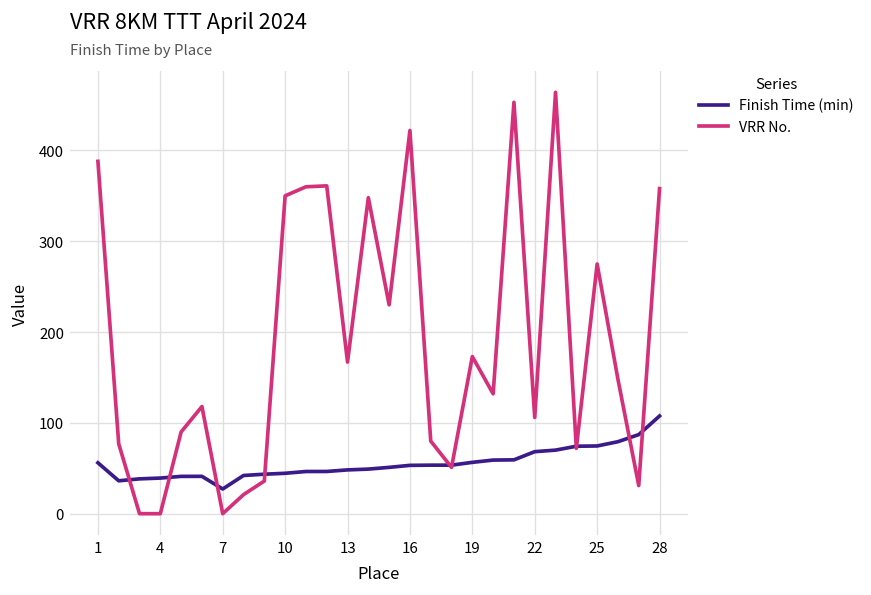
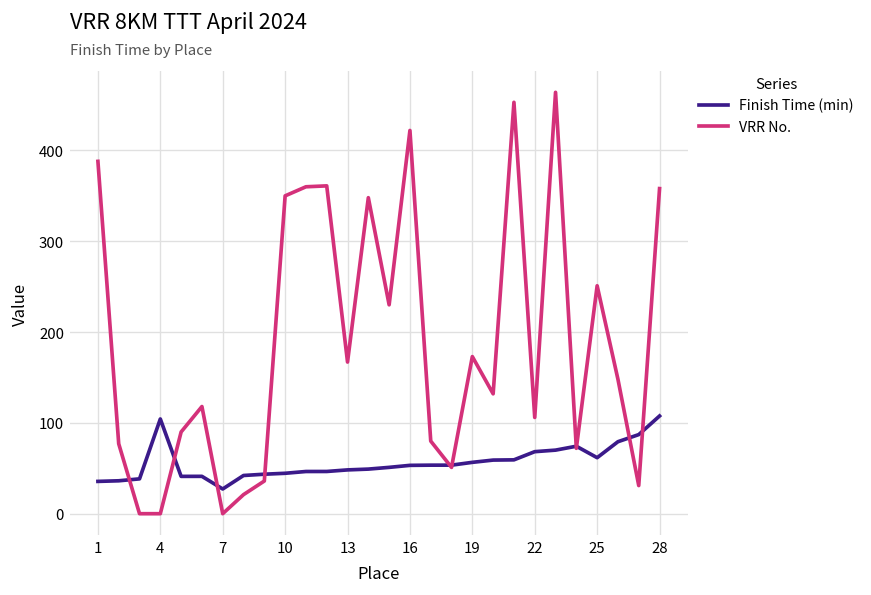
Finish Time (min), 1: 60 -> 40
Finish Time (min), 4: 40 -> 100
Finish Time (min), 25: 70 -> 60
VRR No., 25: 280 -> 250
